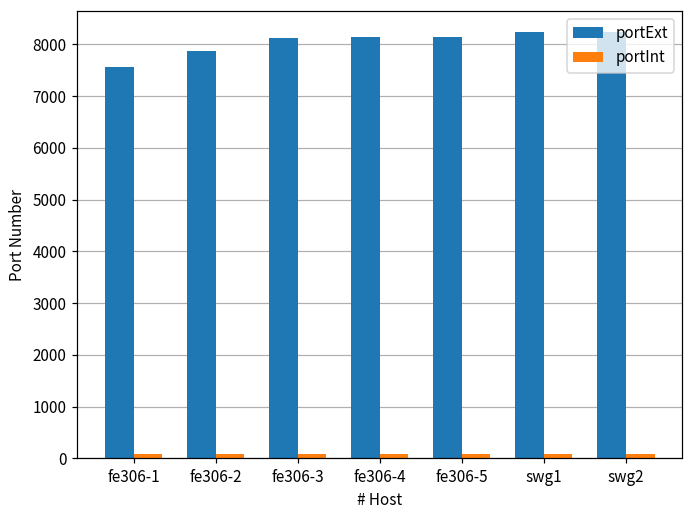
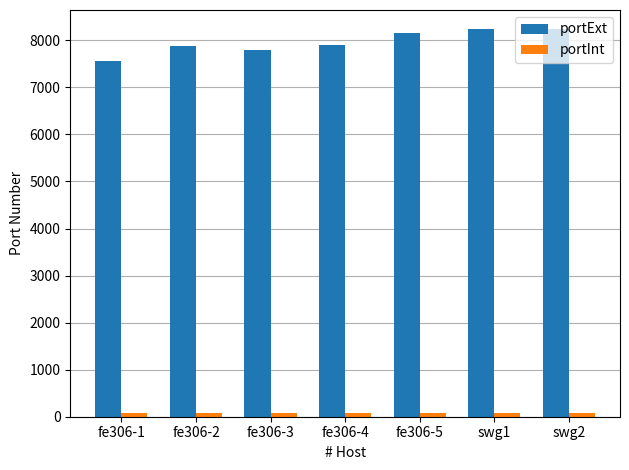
portExt, fe306-3: 8100 -> 7800
portExt, fe306-4: 8100 -> 7900
